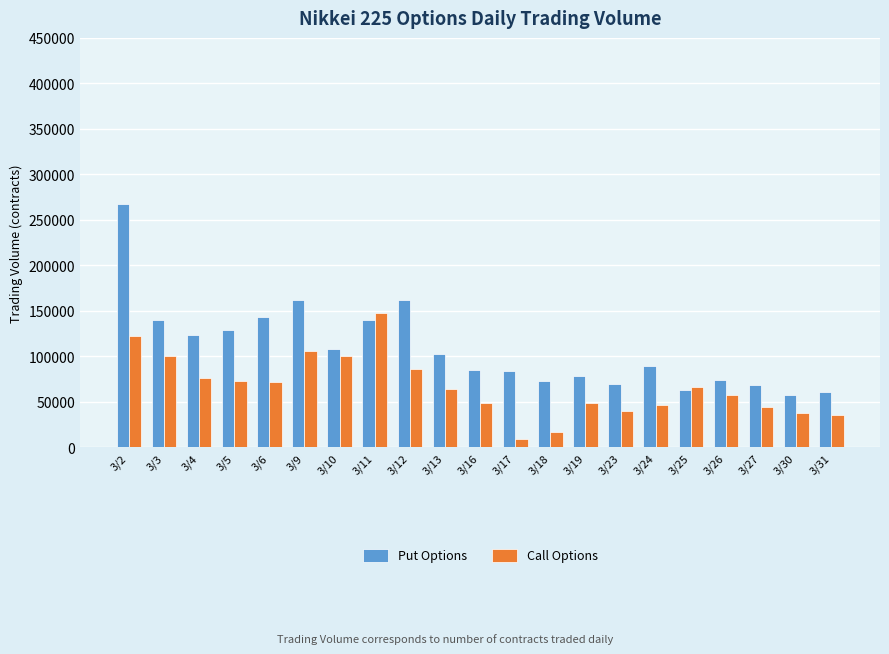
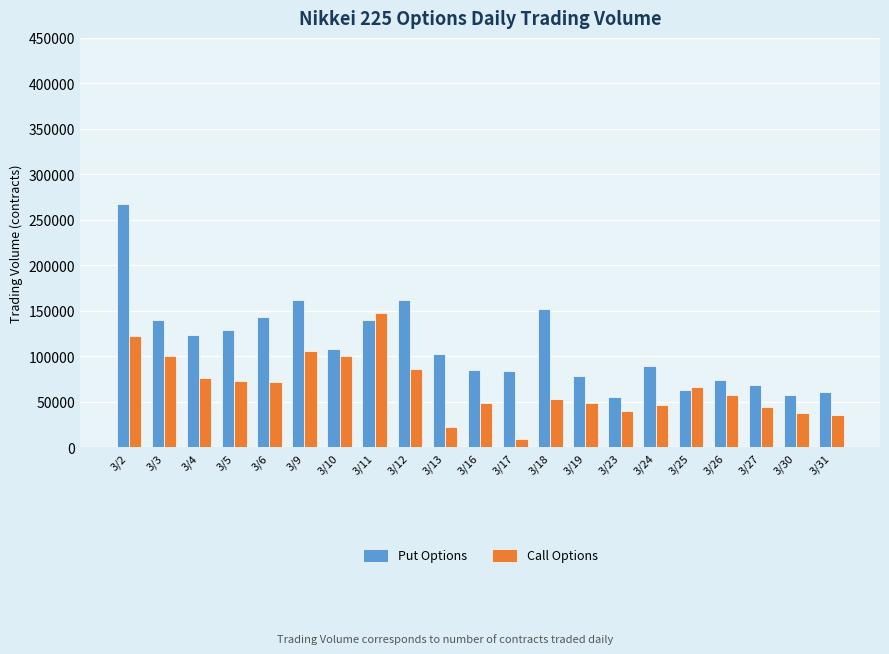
Call Options, 3/13: 60000 -> 20000
Put Options, 3/18: 70000 -> 150000
Call Options, 3/18: 20000 -> 50000
Put Options, 3/23: 70000 -> 60000
